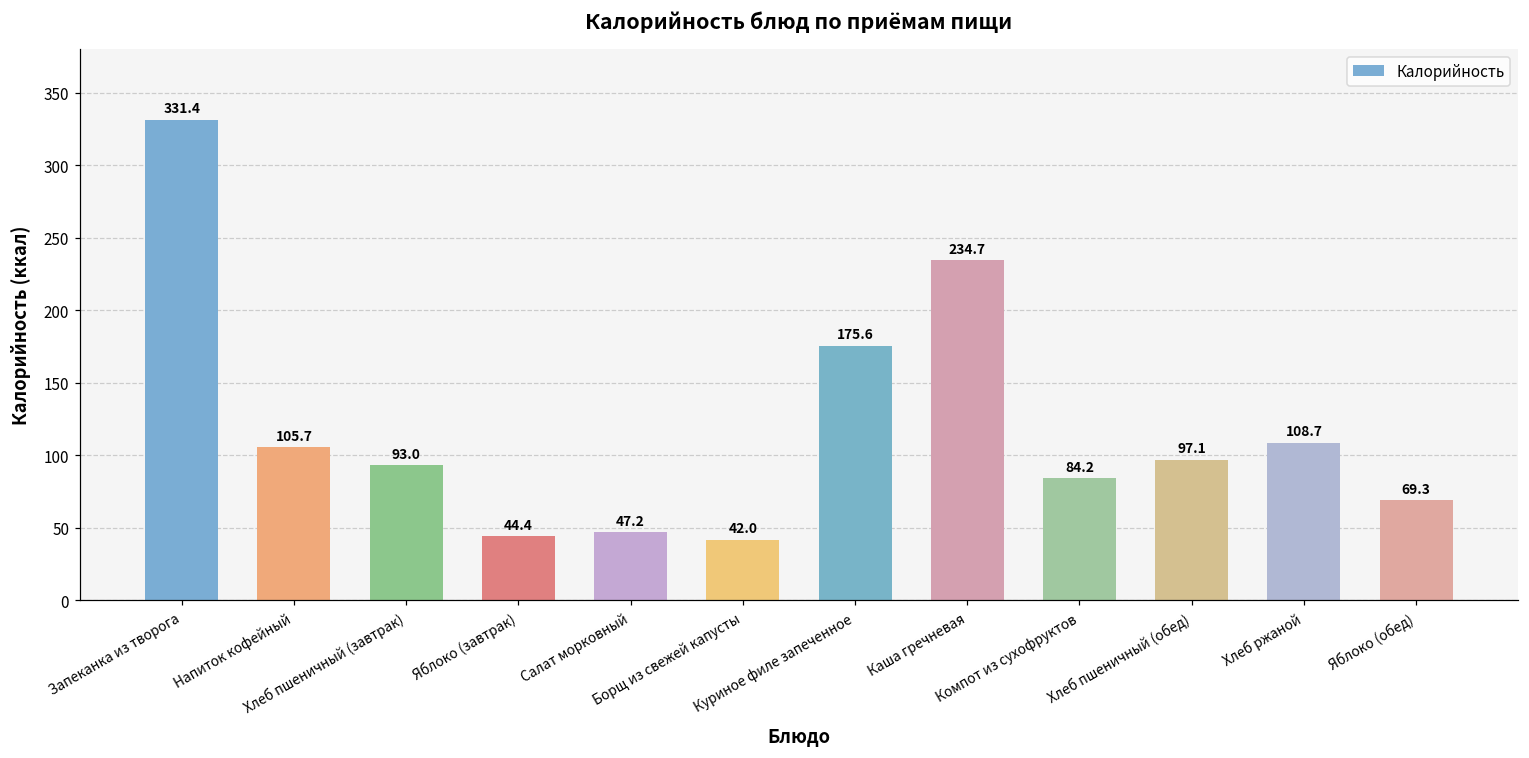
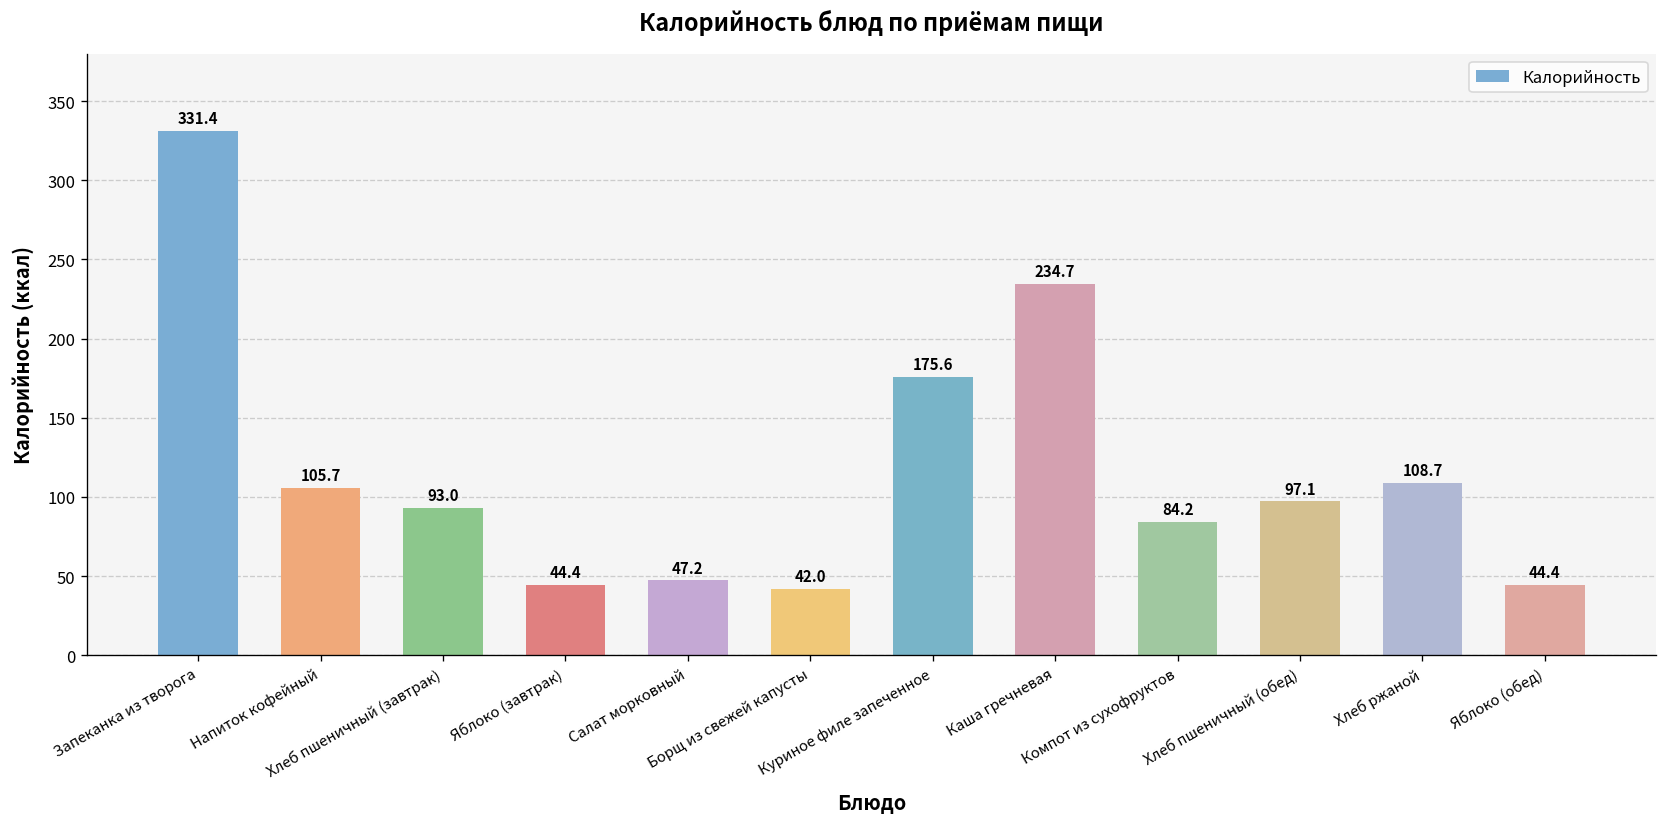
Яблоко (обед): 69.3 -> 44.4
